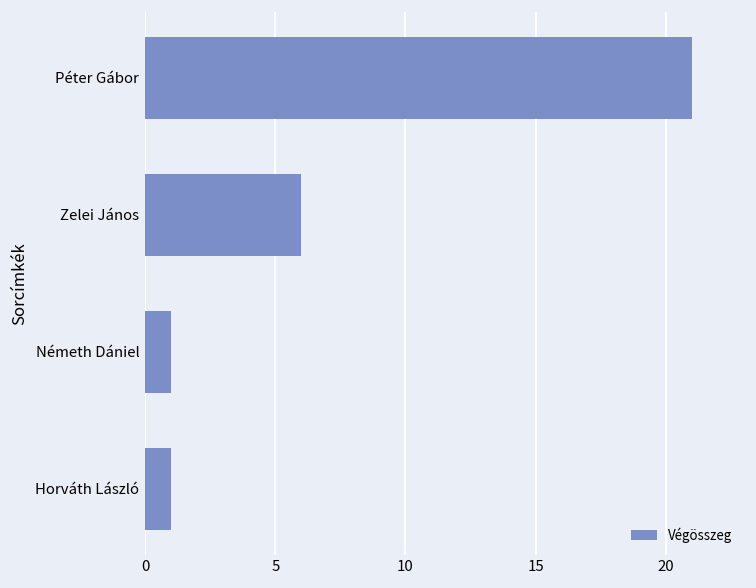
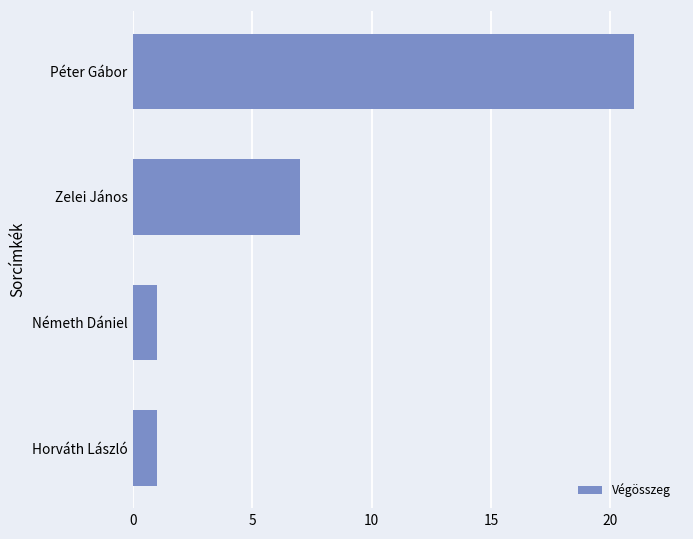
Zelei János: 6 -> 7
